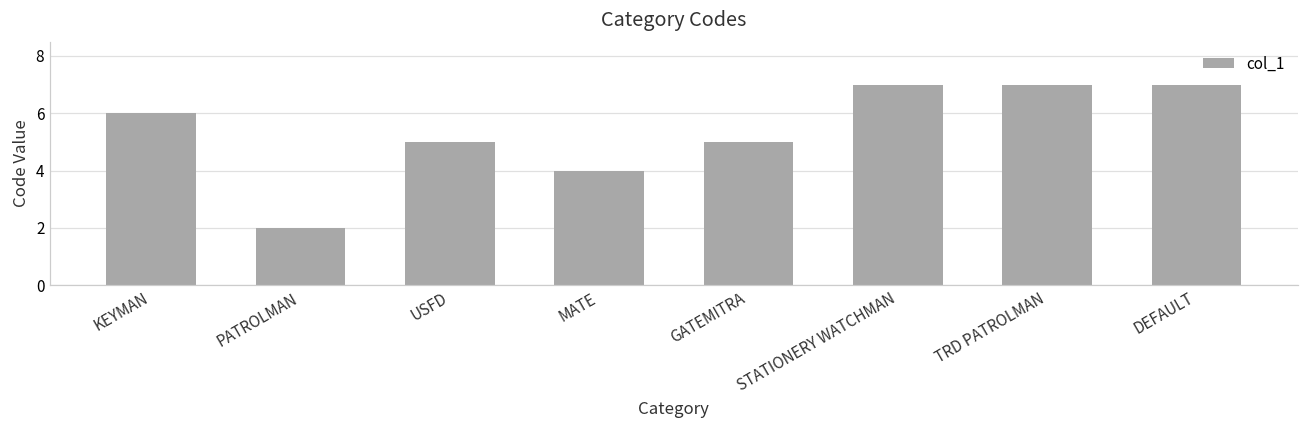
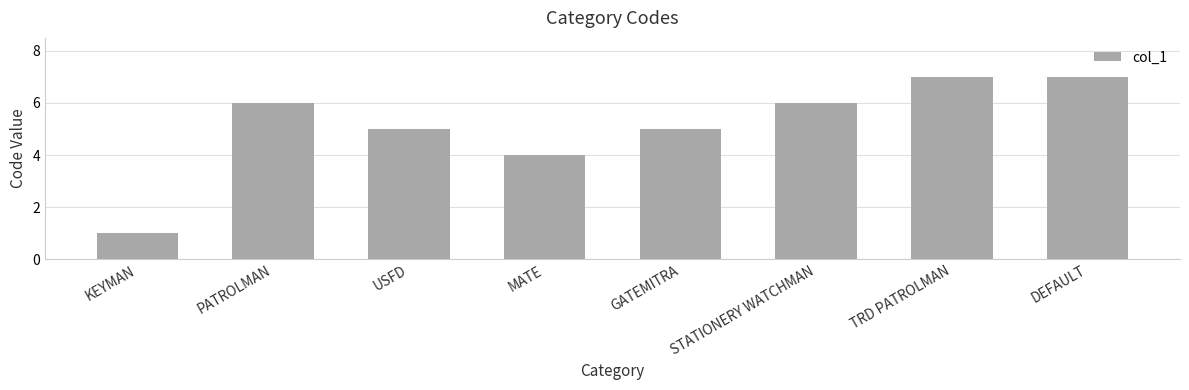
KEYMAN: 6 -> 1
PATROLMAN: 2 -> 6
STATIONERY WATCHMAN: 7 -> 6
